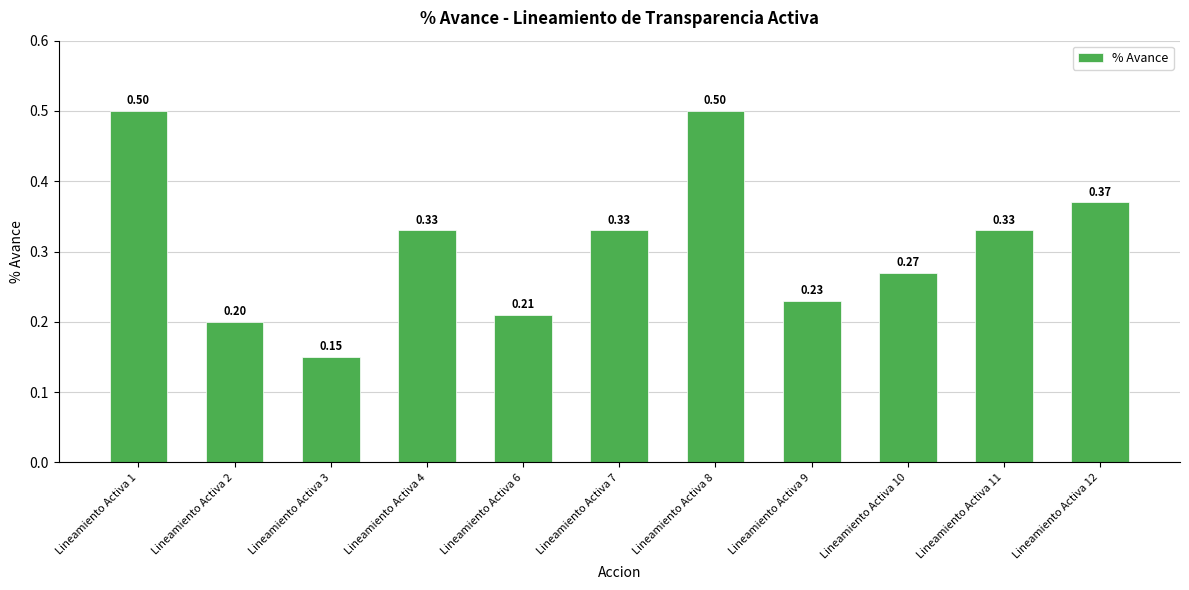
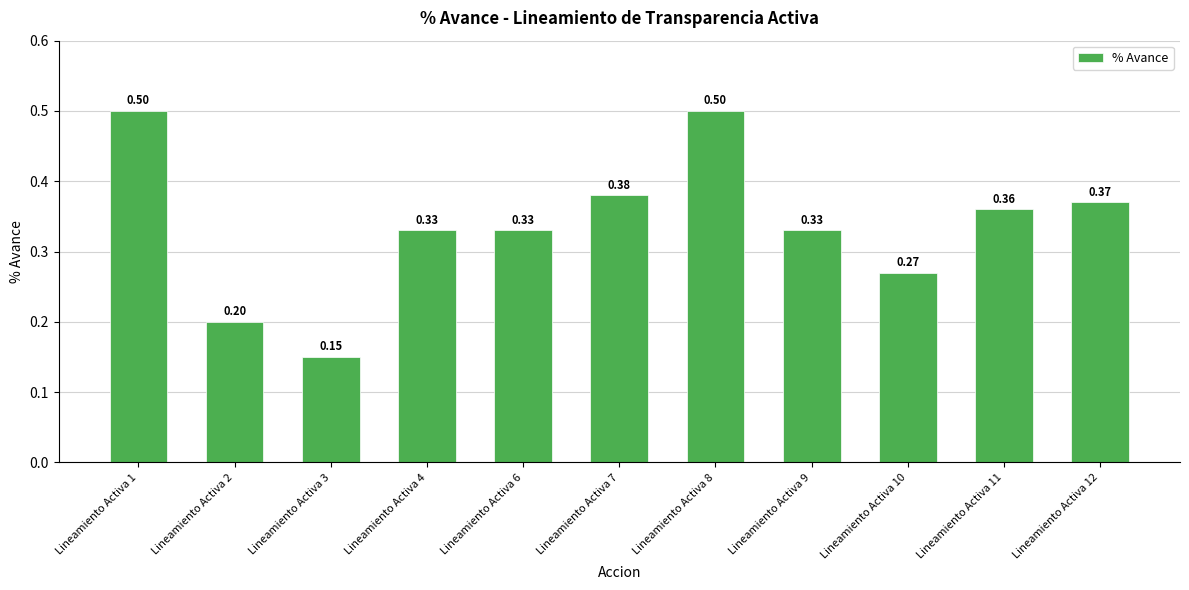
Lineamiento Activa 6: 0.21 -> 0.33
Lineamiento Activa 7: 0.33 -> 0.38
Lineamiento Activa 9: 0.23 -> 0.33
Lineamiento Activa 11: 0.33 -> 0.36
